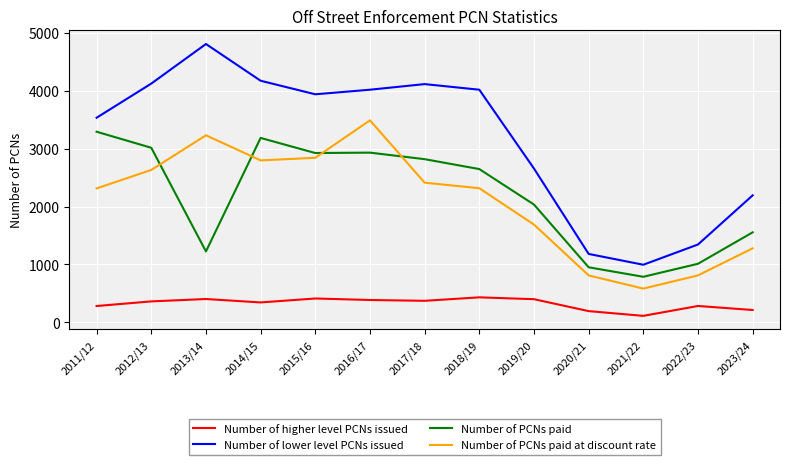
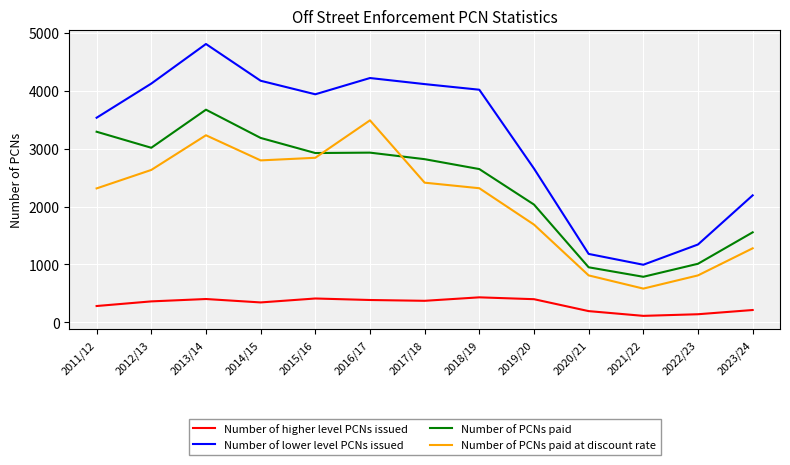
Number of PCNs paid, 2013/14: 1200 -> 3700
Number of lower level PCNs issued, 2016/17: 4000 -> 4200
Number of higher level PCNs issued, 2022/23: 300 -> 100
